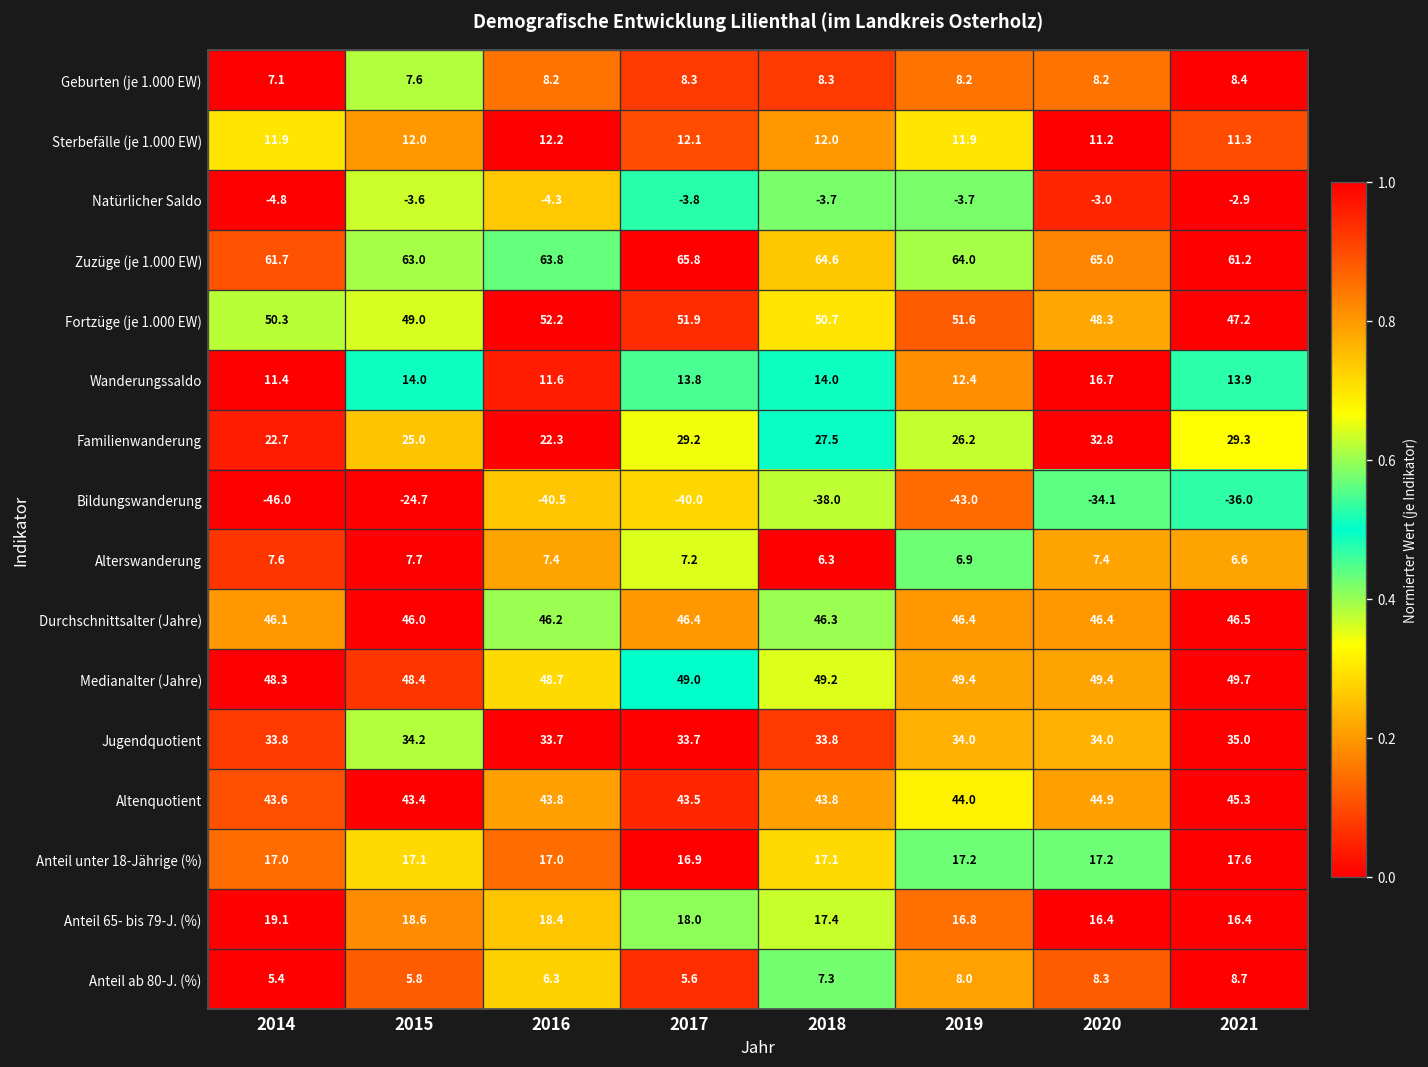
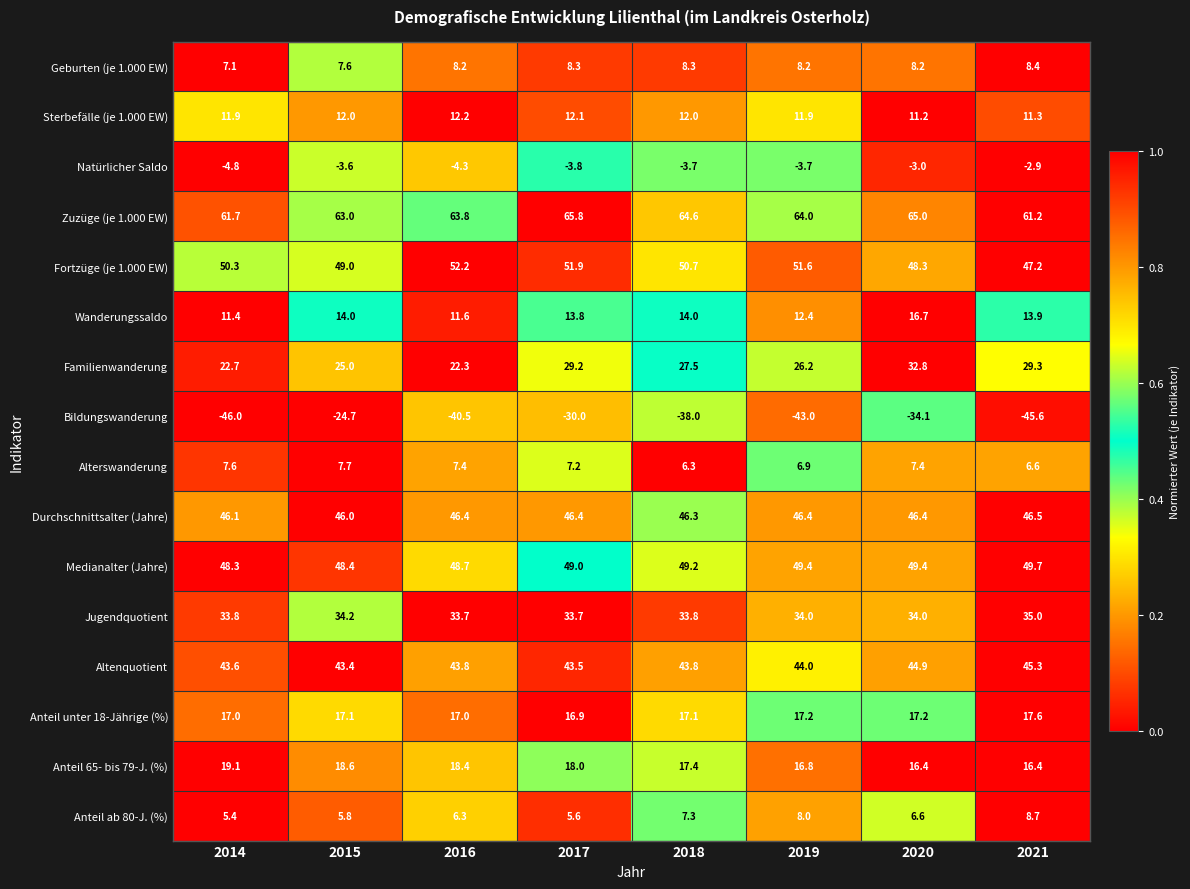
Bildungswanderung, 2017: -40.0 -> -30.0
Bildungswanderung, 2021: -36.0 -> -45.6
Durchschnittsalter (Jahre), 2016: 46.2 -> 46.4
Anteil ab 80-J. (%), 2020: 8.3 -> 6.6
